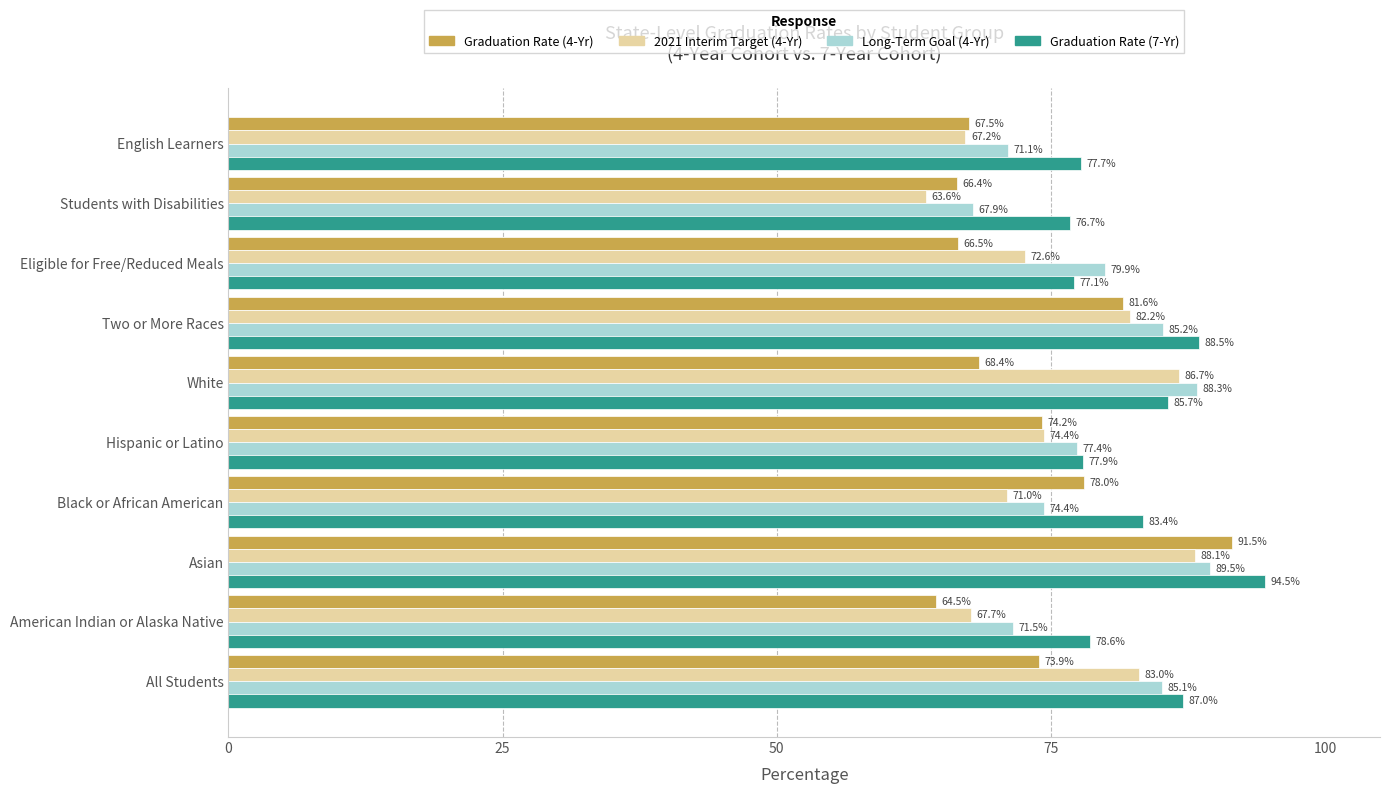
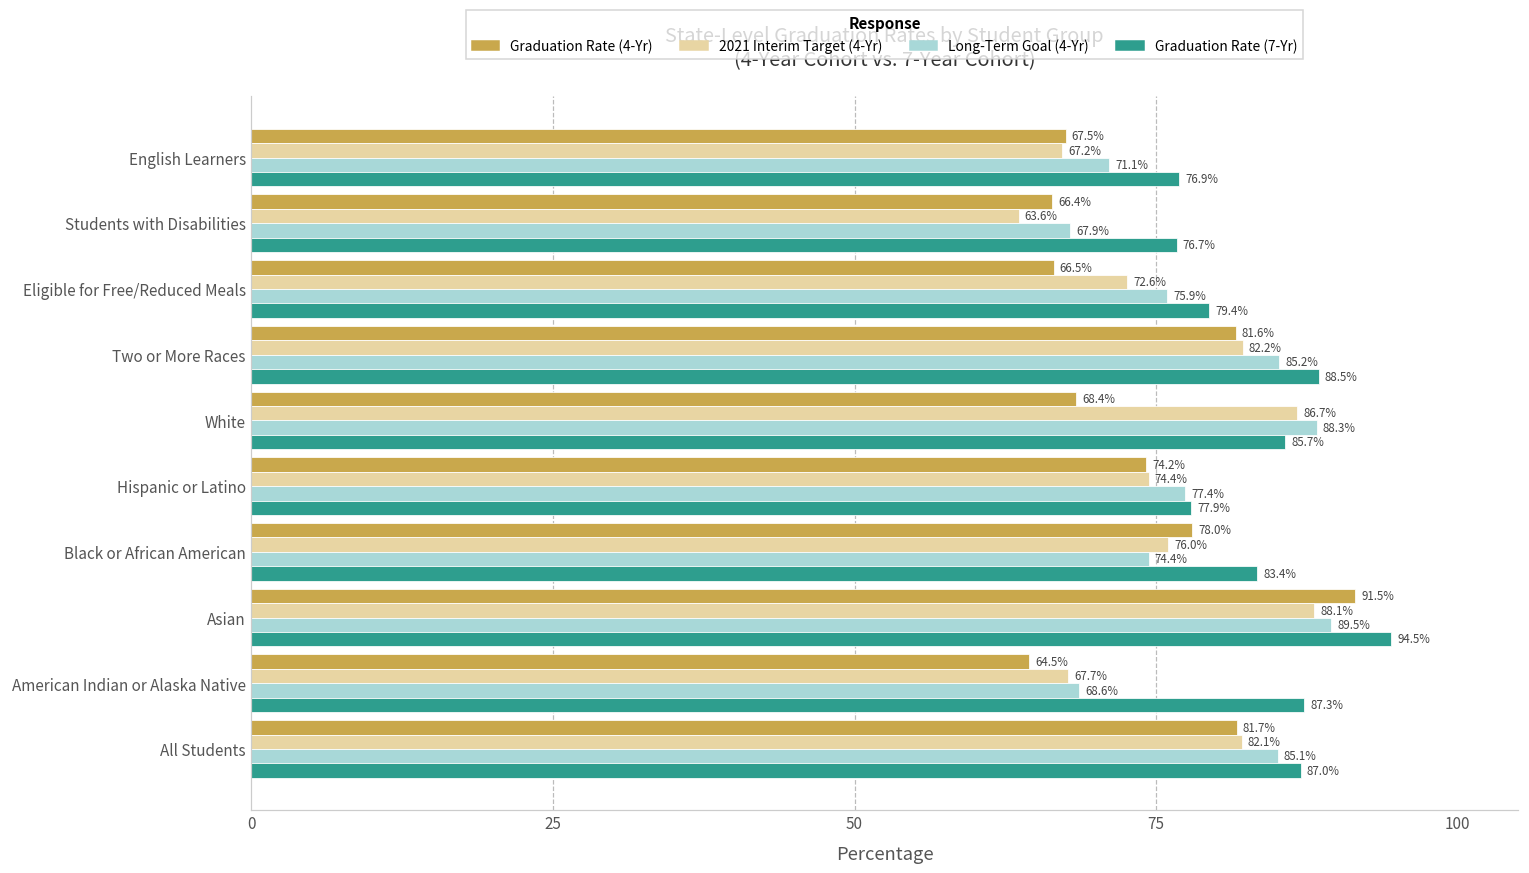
Graduation Rate (7-Yr), English Learners: 77.7% -> 76.9%
Long-Term Goal (4-Yr), Eligible for Free/Reduced Meals: 79.9% -> 75.9%
Graduation Rate (7-Yr), Eligible for Free/Reduced Meals: 77.1% -> 79.4%
2021 Interim Target (4-Yr), Black or African American: 71.0% -> 76.0%
Long-Term Goal (4-Yr), American Indian or Alaska Native: 71.5% -> 68.6%
Graduation Rate (7-Yr), American Indian or Alaska Native: 78.6% -> 87.3%
Graduation Rate (4-Yr), All Students: 73.9% -> 81.7%
2021 Interim Target (4-Yr), All Students: 83.0% -> 82.1%
